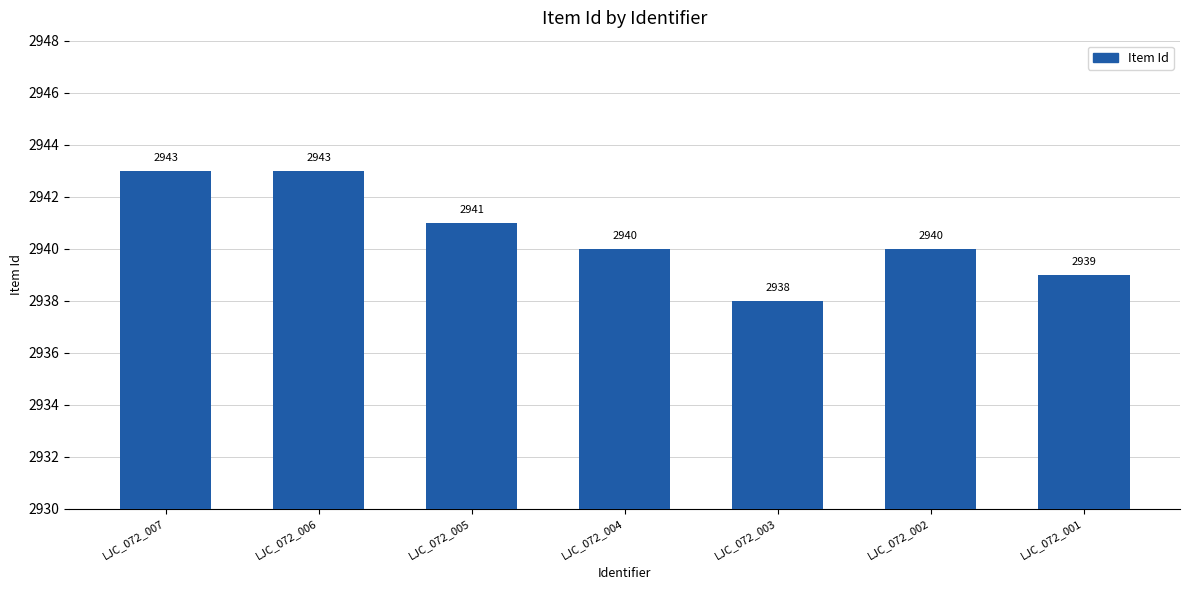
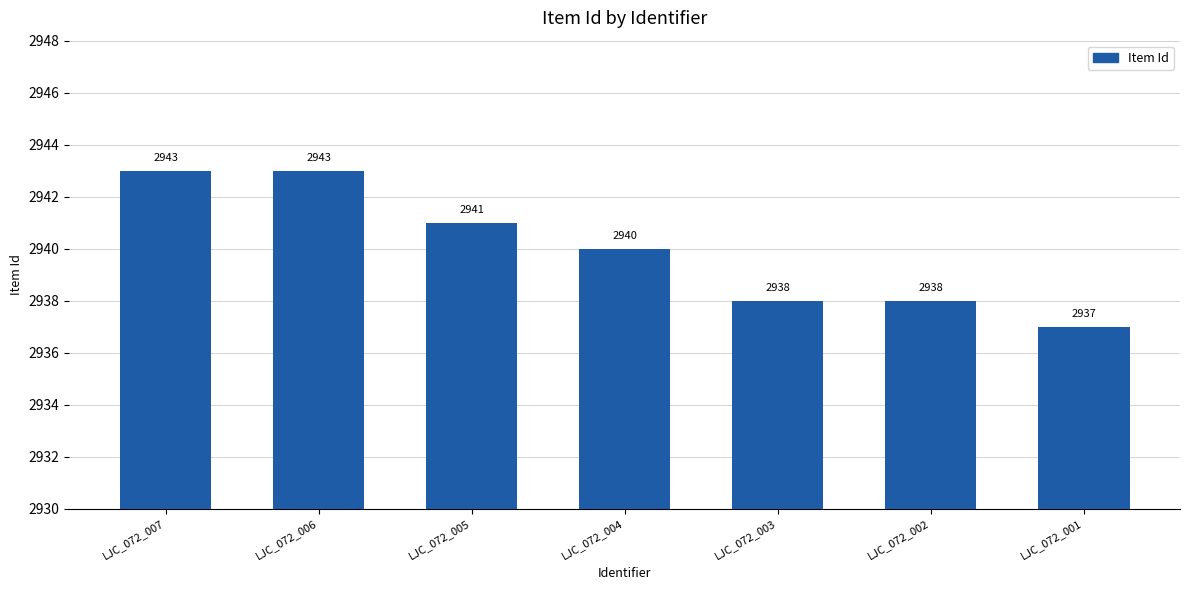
LJC_072_002: 2940 -> 2938
LJC_072_001: 2939 -> 2937
